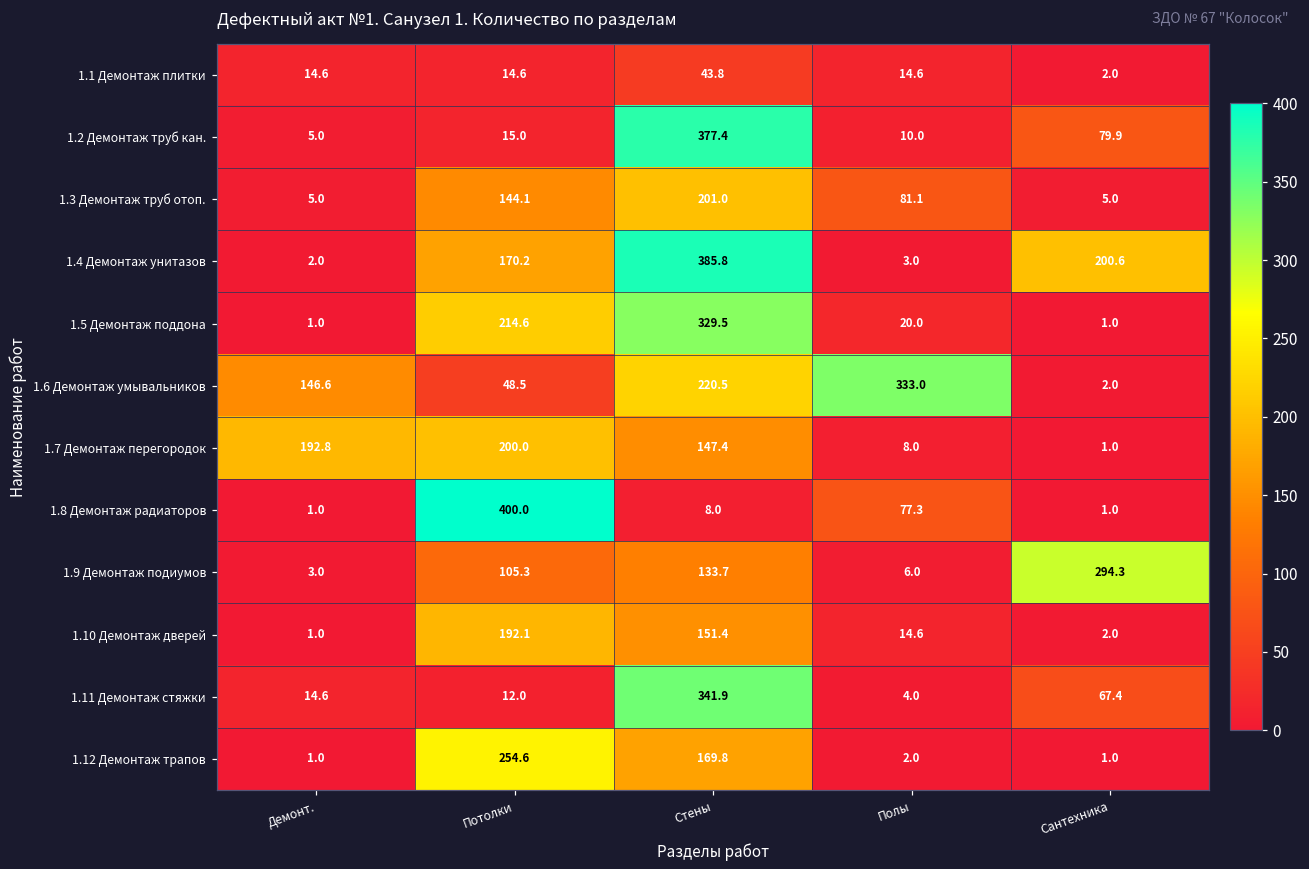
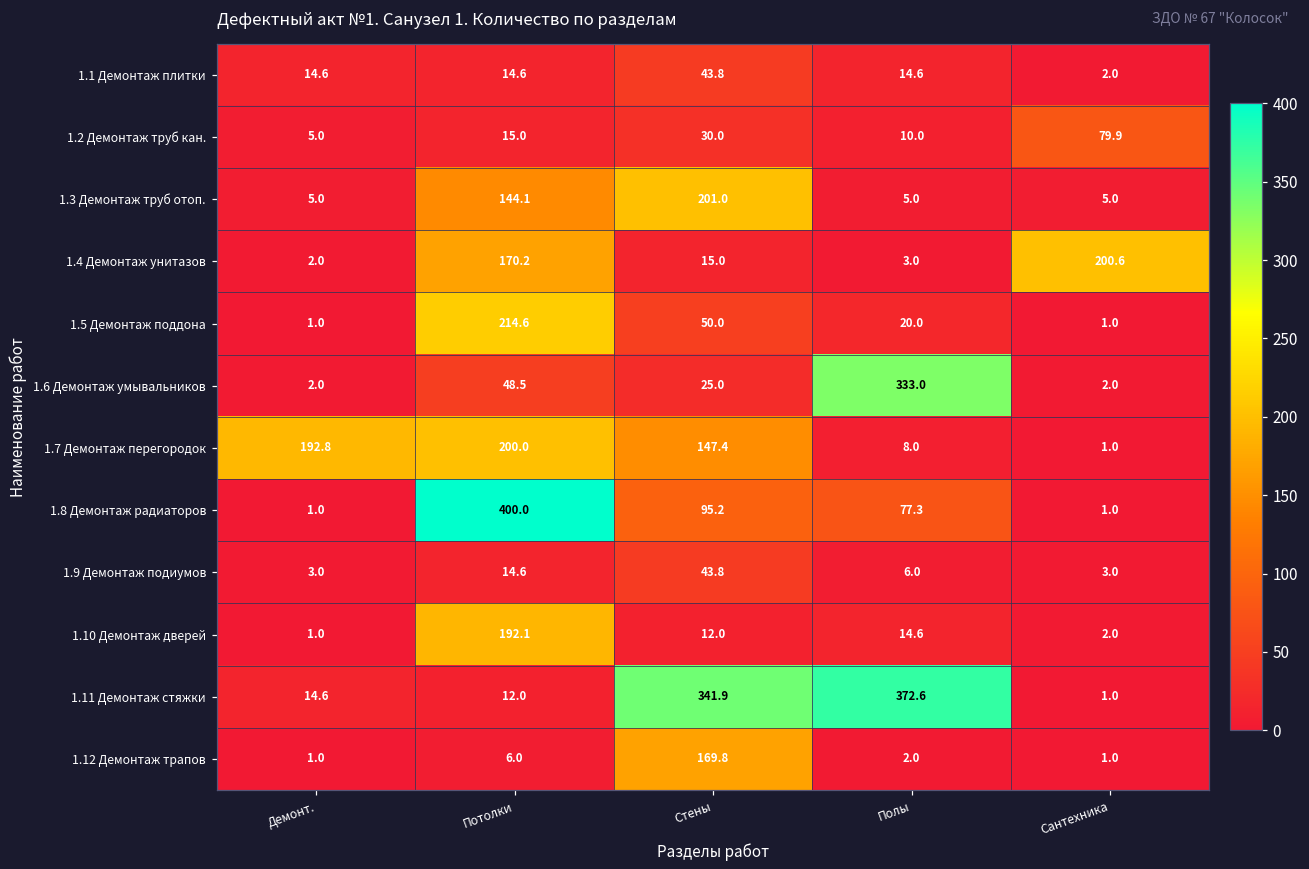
1.2 Демонтаж труб кан., Стены: 377.4 -> 30.0
1.3 Демонтаж труб отоп., Полы: 81.1 -> 5.0
1.4 Демонтаж унитазов, Стены: 385.8 -> 15.0
1.5 Демонтаж поддона, Стены: 329.5 -> 50.0
1.6 Демонтаж умывальников, Демонт.: 146.6 -> 2.0
1.6 Демонтаж умывальников, Стены: 220.5 -> 25.0
1.8 Демонтаж радиаторов, Стены: 8.0 -> 95.2
1.9 Демонтаж подиумов, Потолки: 105.3 -> 14.6
1.9 Демонтаж подиумов, Стены: 133.7 -> 43.8
1.9 Демонтаж подиумов, Сантехника: 294.3 -> 3.0
1.10 Демонтаж дверей, Стены: 151.4 -> 12.0
1.11 Демонтаж стяжки, Полы: 4.0 -> 372.6
1.11 Демонтаж стяжки, Сантехника: 67.4 -> 1.0
1.12 Демонтаж трапов, Потолки: 254.6 -> 6.0
